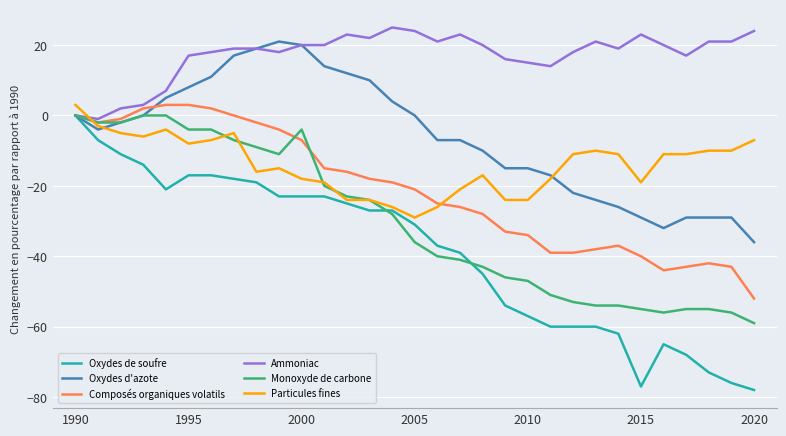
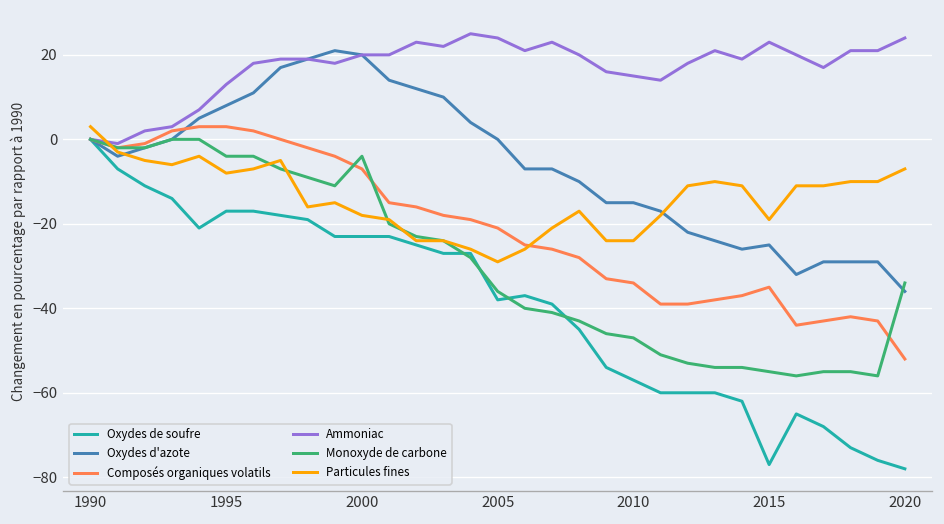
Ammoniac, 1995: 17 -> 13
Oxydes de soufre, 2005: -31 -> -38
Oxydes d'azote, 2015: -29 -> -25
Composés organiques volatils, 2015: -40 -> -35
Monoxyde de carbone, 2020: -59 -> -34
